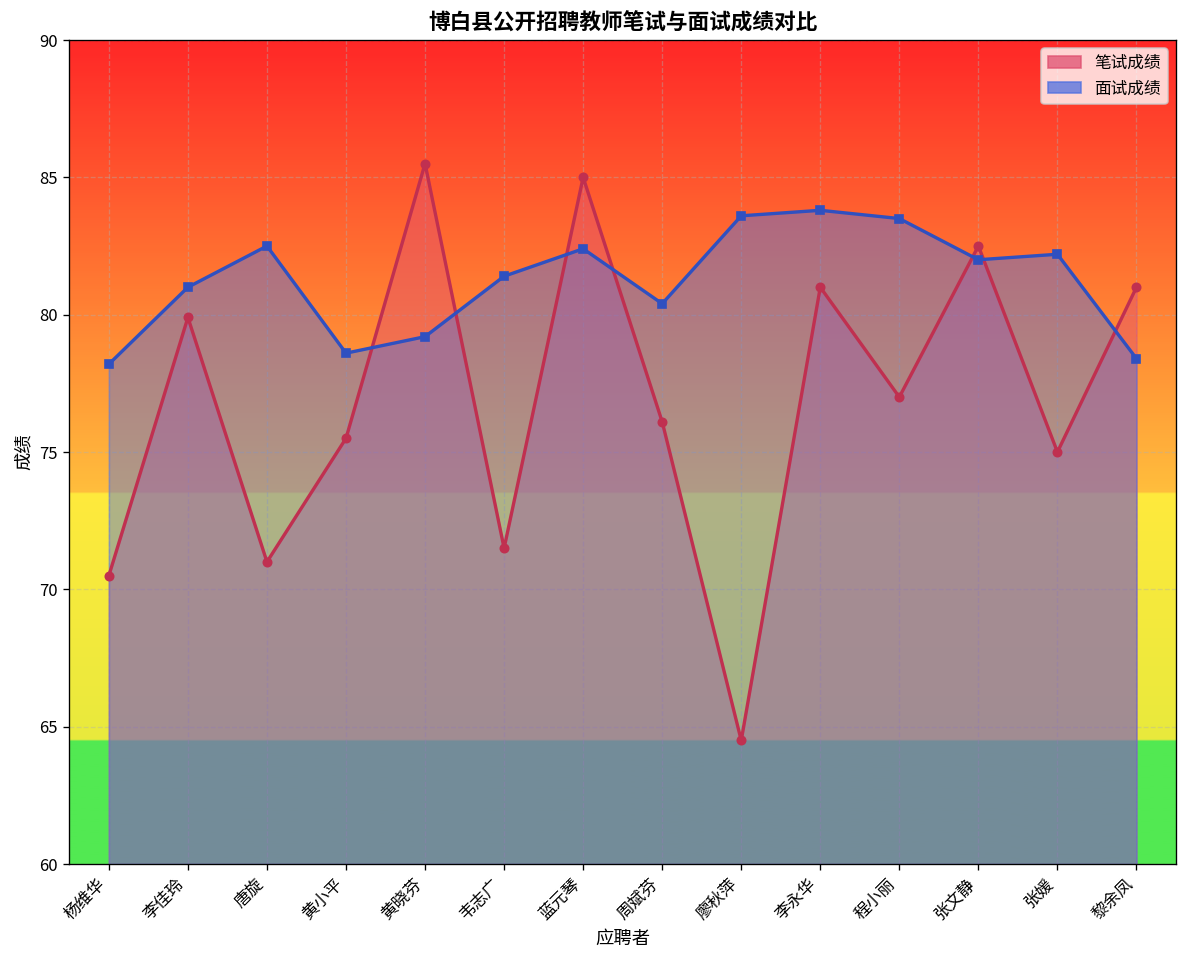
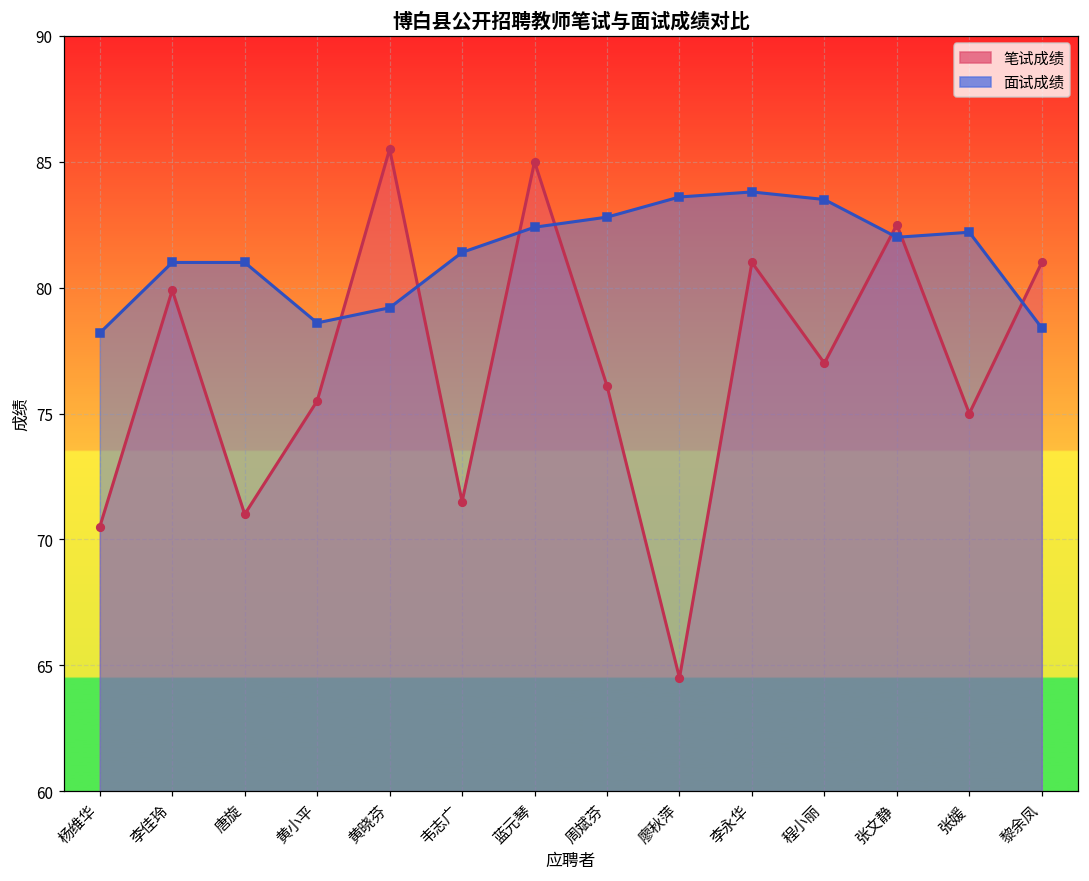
面试成绩, 唐旋: 82.5 -> 81.0
面试成绩, 周斌芬: 80.4 -> 82.8
